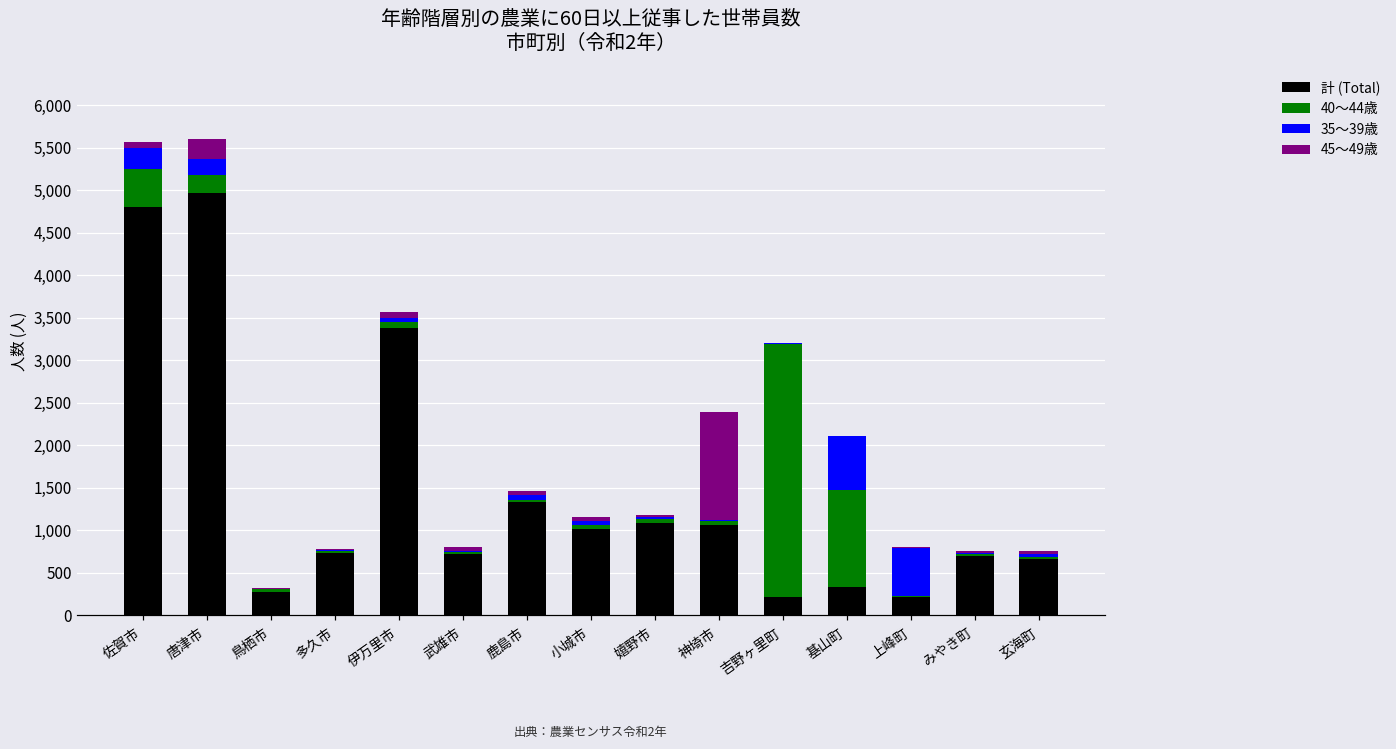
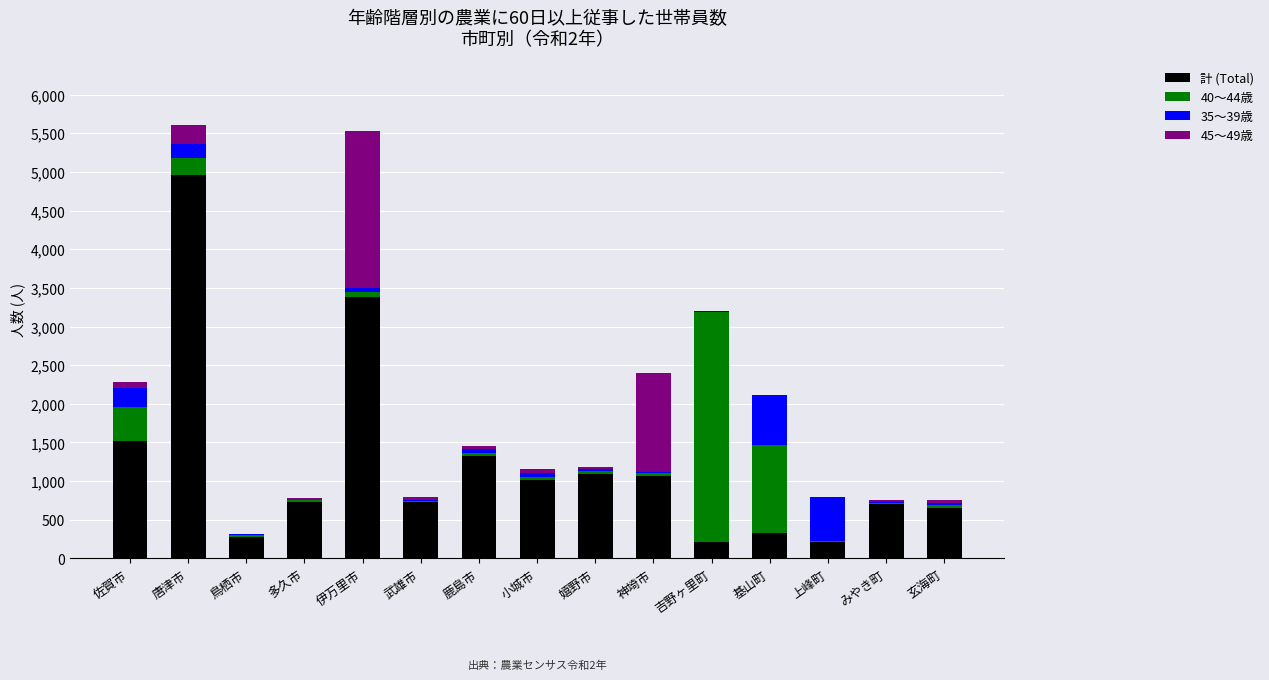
計 (Total), 佐賀市: 4,800 -> 1,500
45～49歳, 伊万里市: 100 -> 2,000
